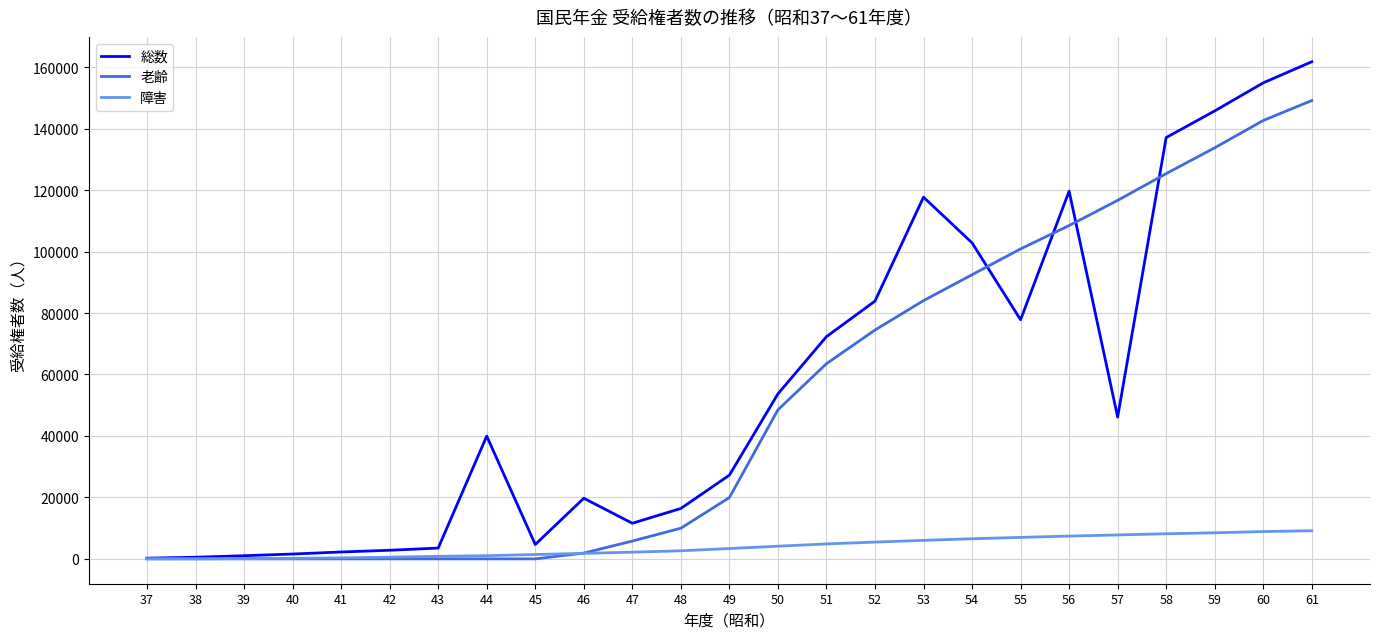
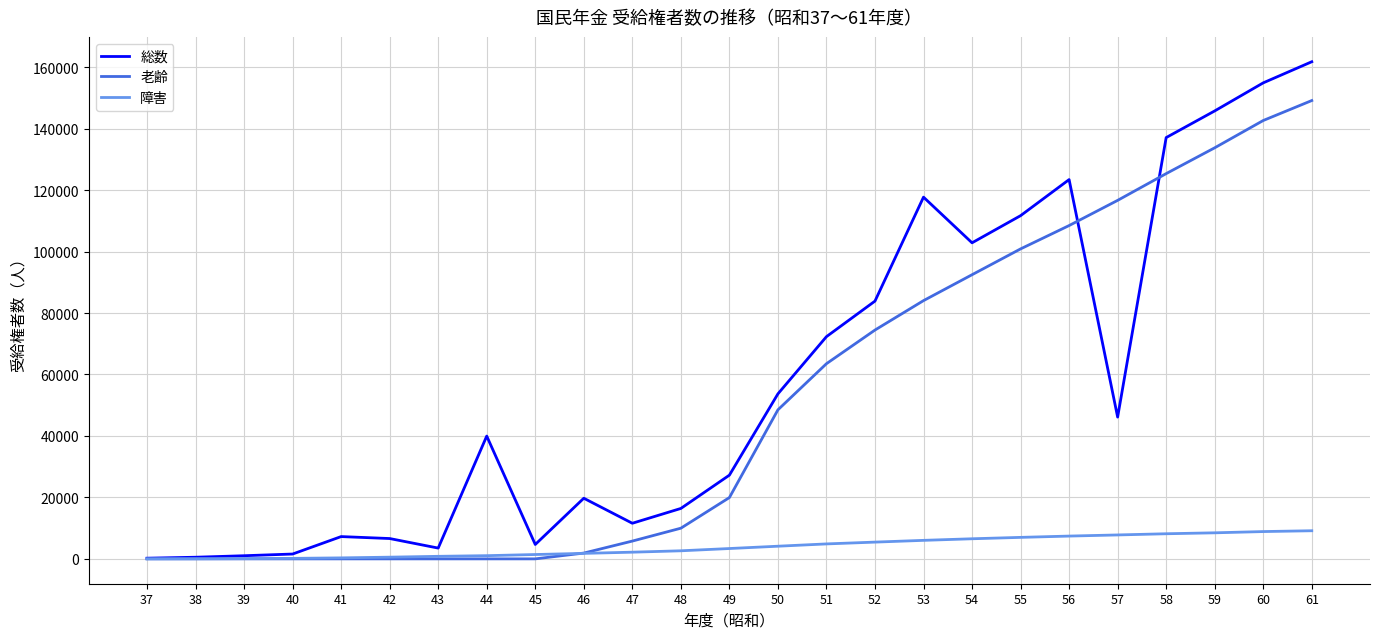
総数, 41: 2000 -> 7000
総数, 42: 3000 -> 7000
総数, 55: 78000 -> 112000
総数, 56: 120000 -> 123000
